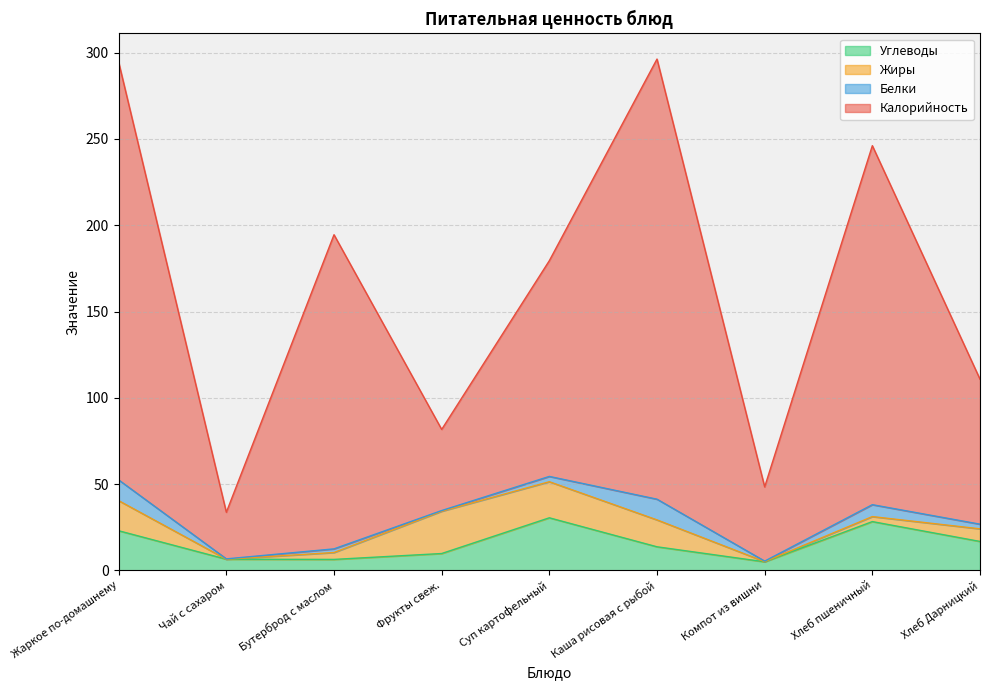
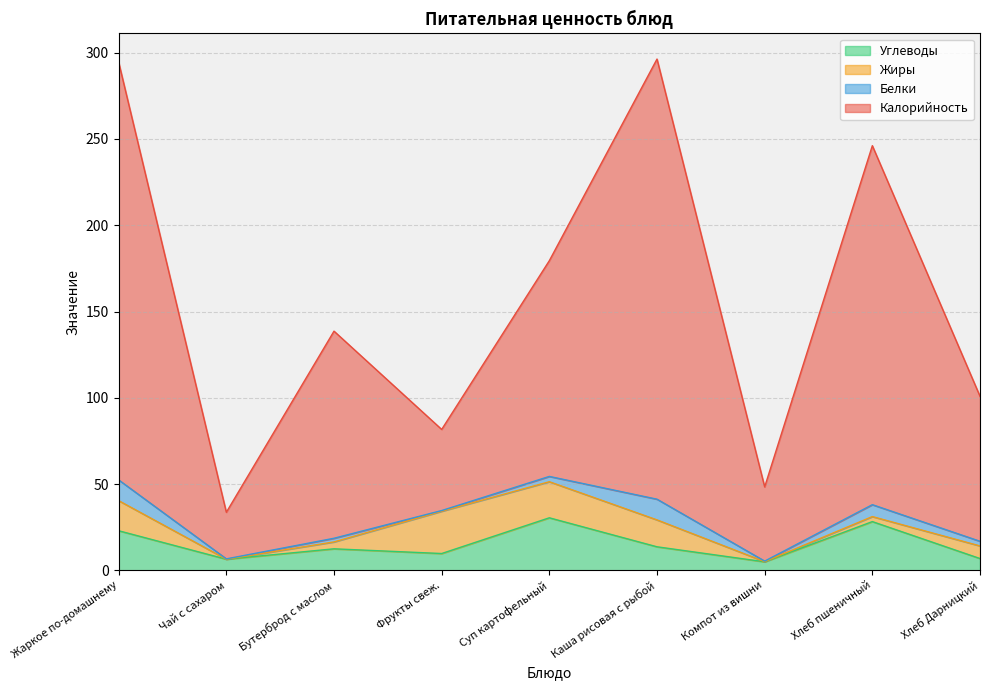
Углеводы, Бутерброд с маслом: 6 -> 13
Калорийность, Бутерброд с маслом: 182 -> 120
Углеводы, Хлеб Дарницкий: 17 -> 7
